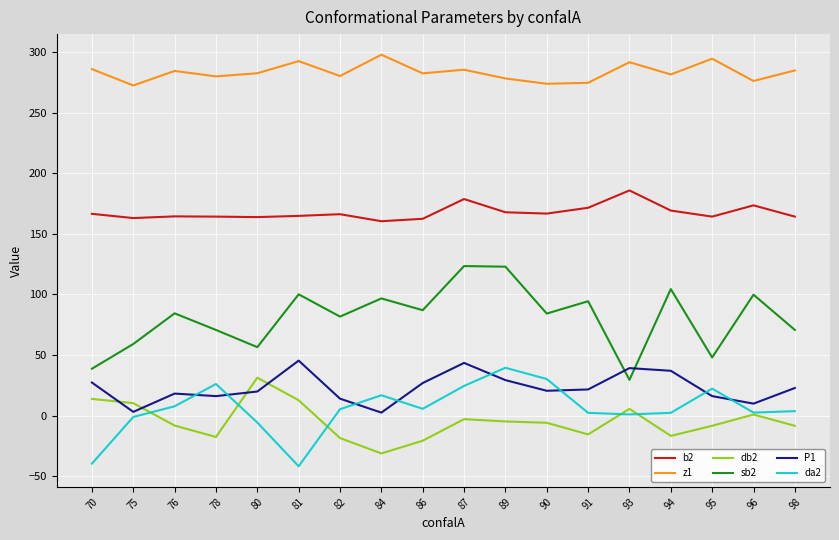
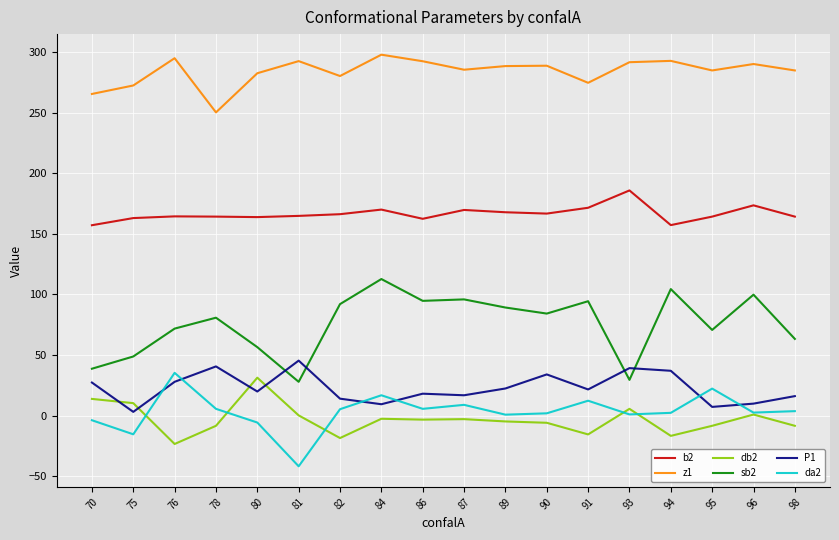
b2, 70: 166 -> 157
z1, 70: 286 -> 265
da2, 70: -40 -> -4
sb2, 75: 59 -> 49
da2, 75: -1 -> -16
z1, 76: 284 -> 295
db2, 76: -8 -> -24
sb2, 76: 84 -> 72
P1, 76: 18 -> 28
da2, 76: 8 -> 35
z1, 78: 280 -> 250
db2, 78: -18 -> -9
sb2, 78: 71 -> 81
P1, 78: 16 -> 41
da2, 78: 26 -> 6
db2, 81: 13 -> 0
sb2, 81: 100 -> 28
sb2, 82: 82 -> 92
b2, 84: 160 -> 170
db2, 84: -31 -> -3
sb2, 84: 97 -> 113
P1, 84: 2 -> 9
z1, 86: 282 -> 292
db2, 86: -21 -> -3
sb2, 86: 87 -> 95
P1, 86: 27 -> 18
b2, 87: 179 -> 170
sb2, 87: 123 -> 96
P1, 87: 43 -> 17
da2, 87: 24 -> 9
z1, 89: 278 -> 288
sb2, 89: 123 -> 89
P1, 89: 29 -> 22
da2, 89: 39 -> 1
z1, 90: 274 -> 289
P1, 90: 20 -> 34
da2, 90: 30 -> 2
da2, 91: 2 -> 12
b2, 94: 169 -> 157
z1, 94: 281 -> 293
z1, 95: 294 -> 285
sb2, 95: 48 -> 71
P1, 95: 16 -> 7
z1, 96: 276 -> 290
sb2, 98: 71 -> 63
P1, 98: 23 -> 16
